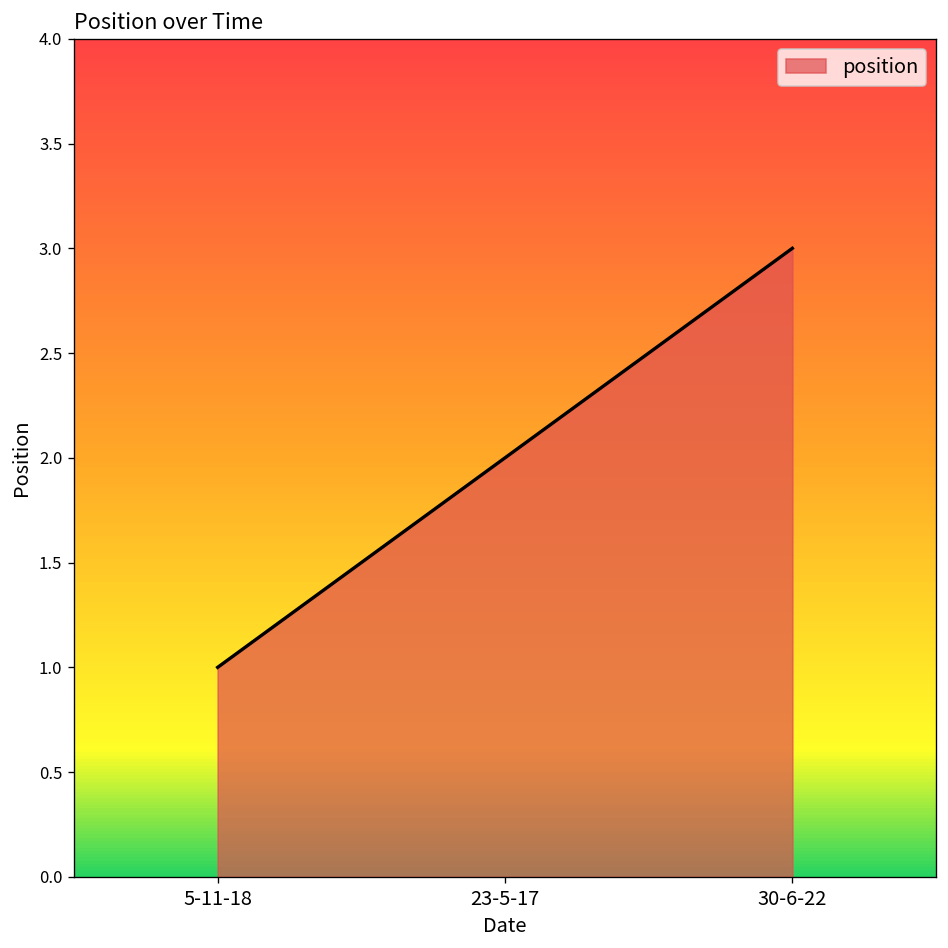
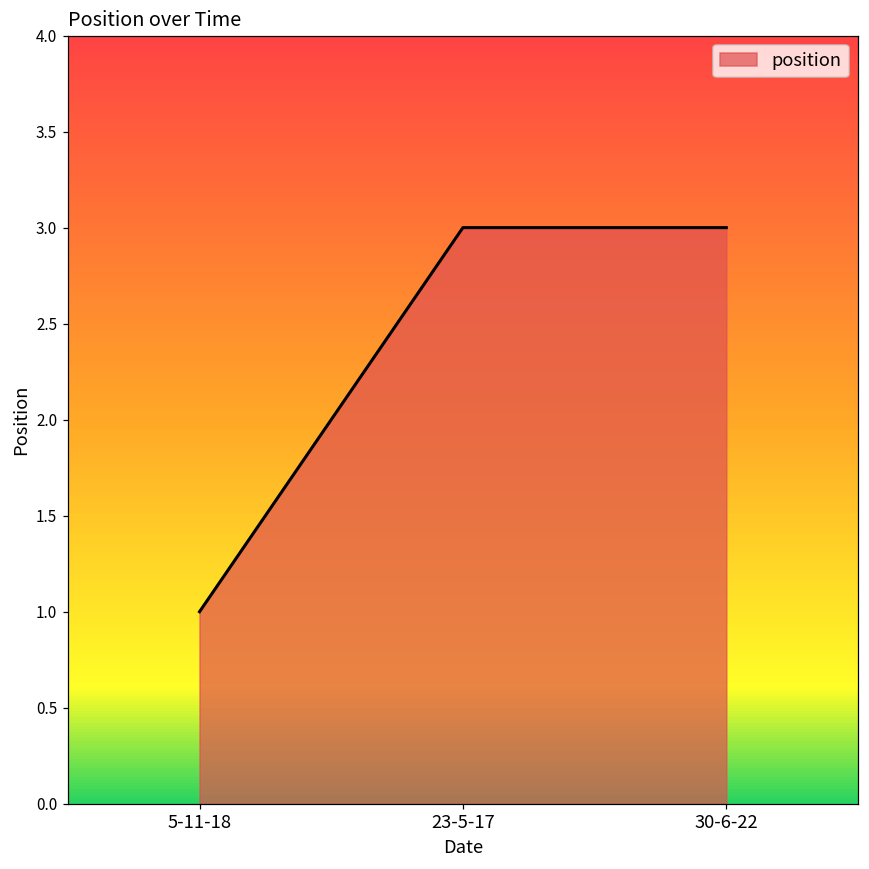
23-5-17: 2 -> 3
